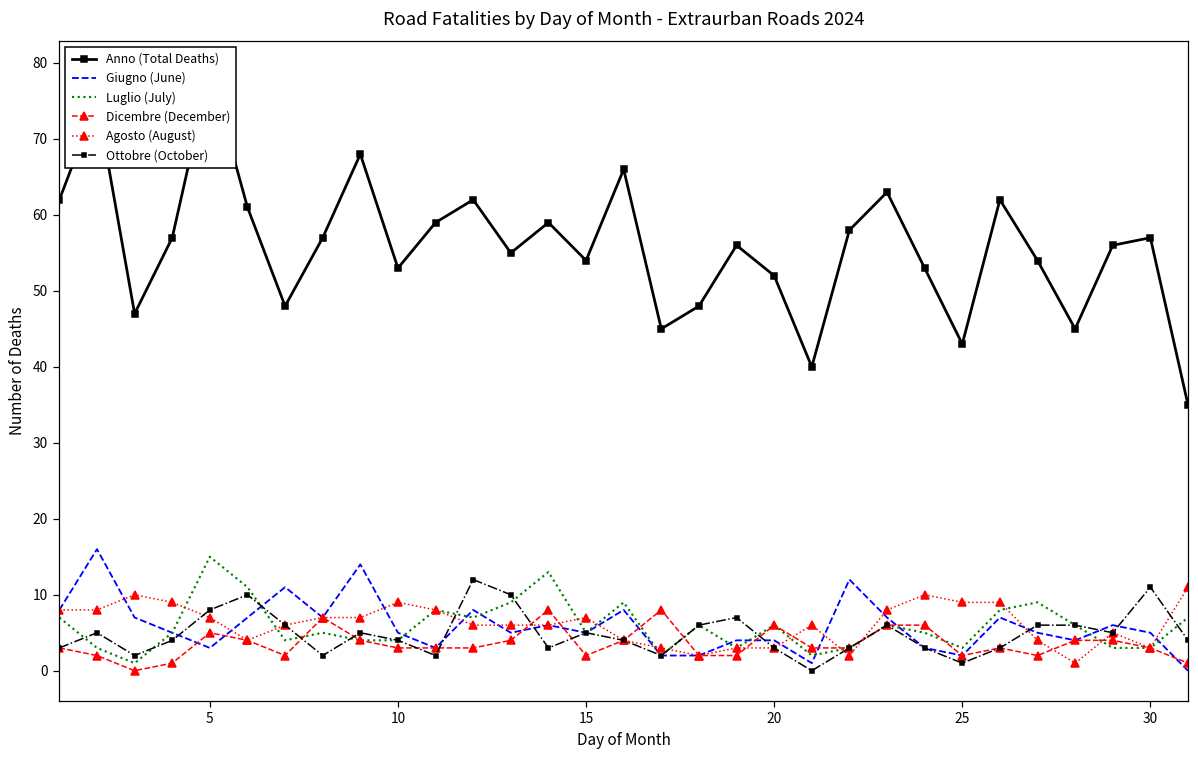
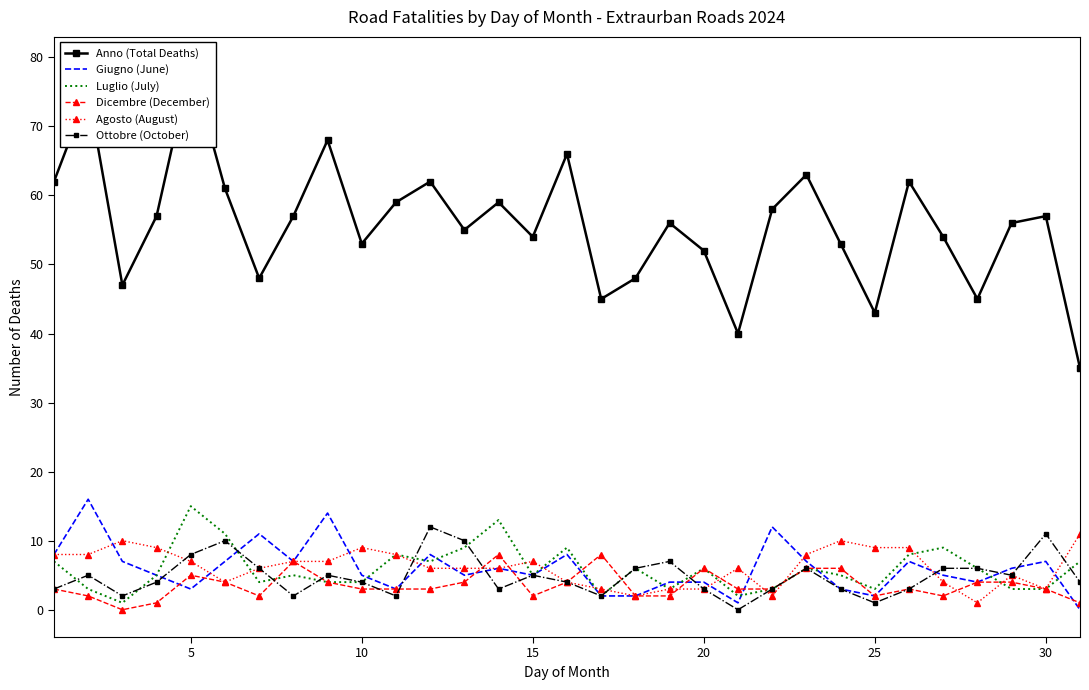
Giugno (June), 30: 5 -> 7
